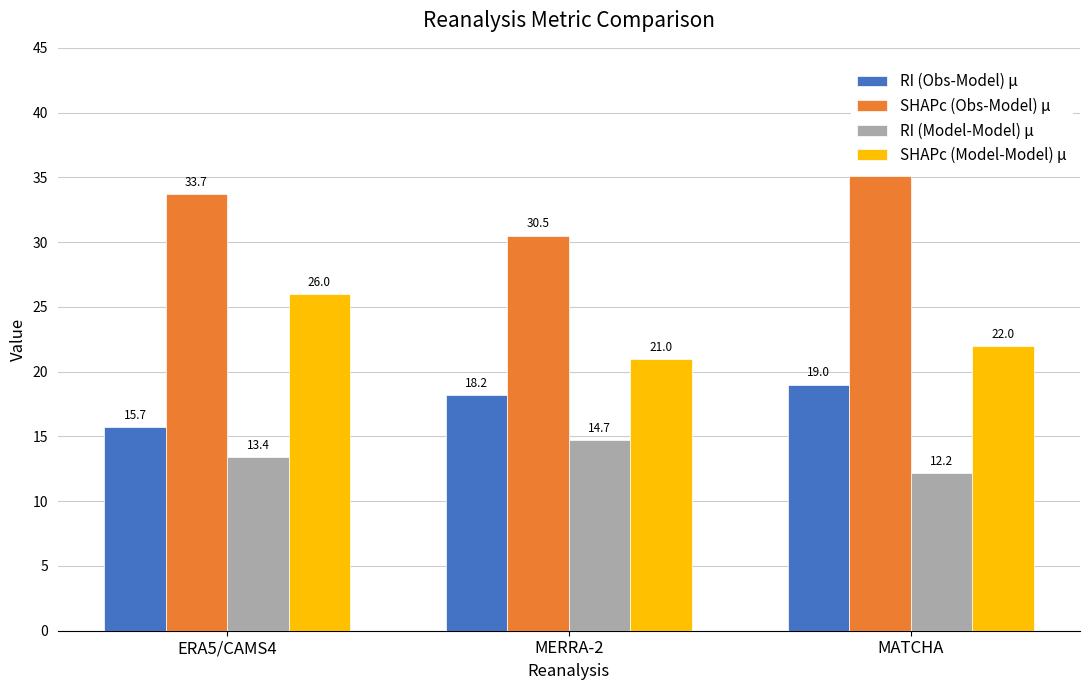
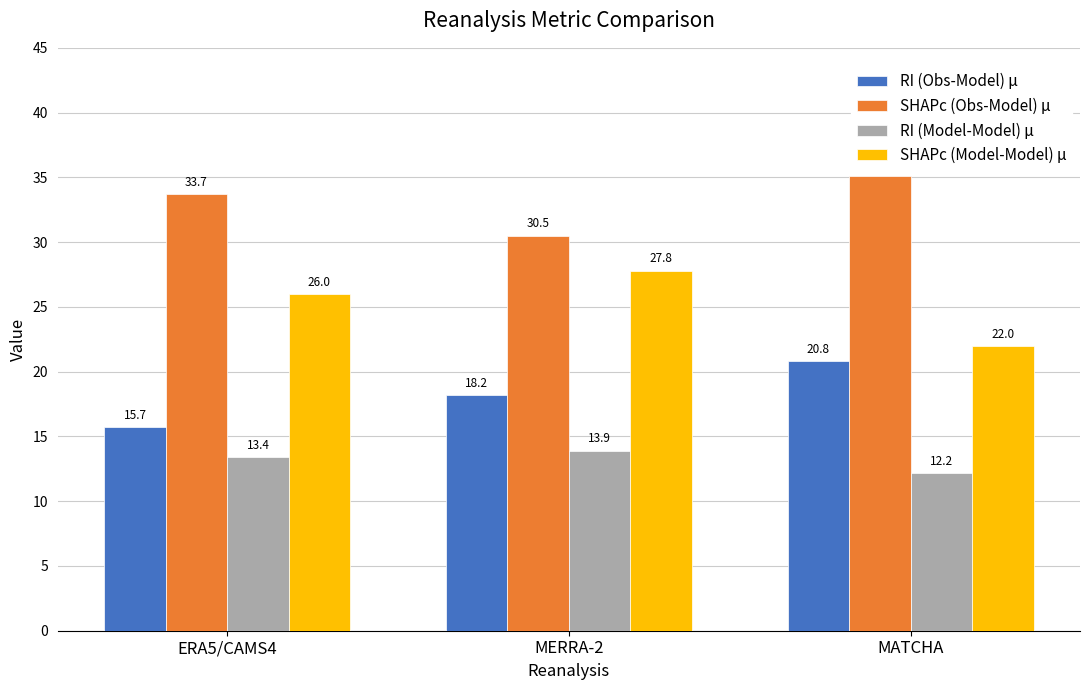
RI (Model-Model) μ, MERRA-2: 14.7 -> 13.9
SHAPc (Model-Model) μ, MERRA-2: 21.0 -> 27.8
RI (Obs-Model) μ, MATCHA: 19.0 -> 20.8
